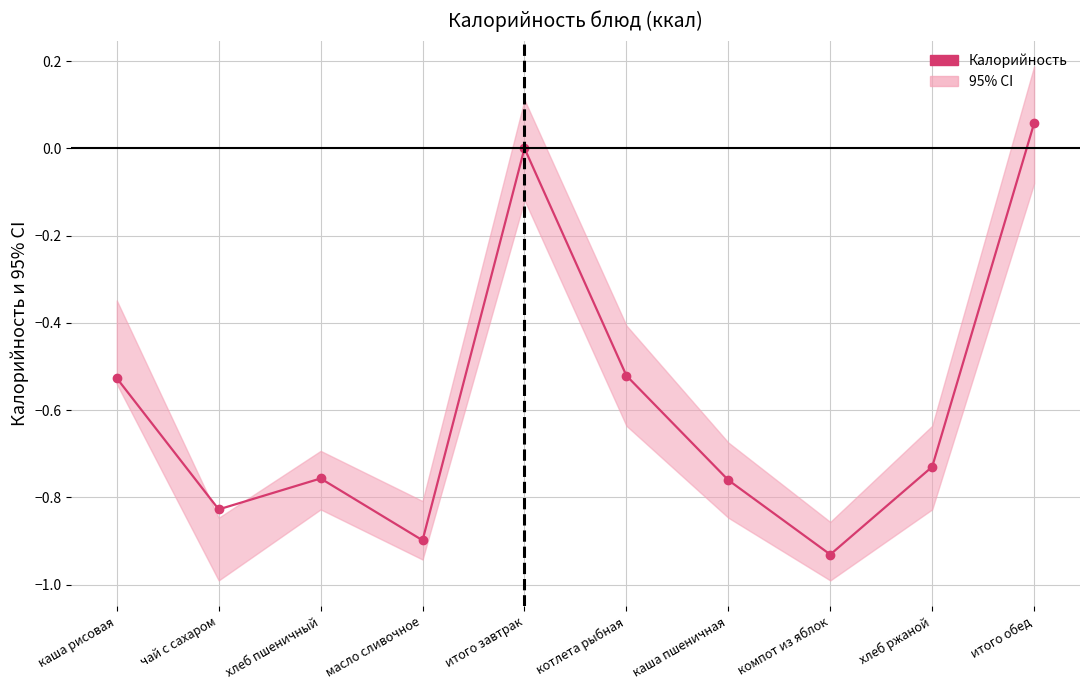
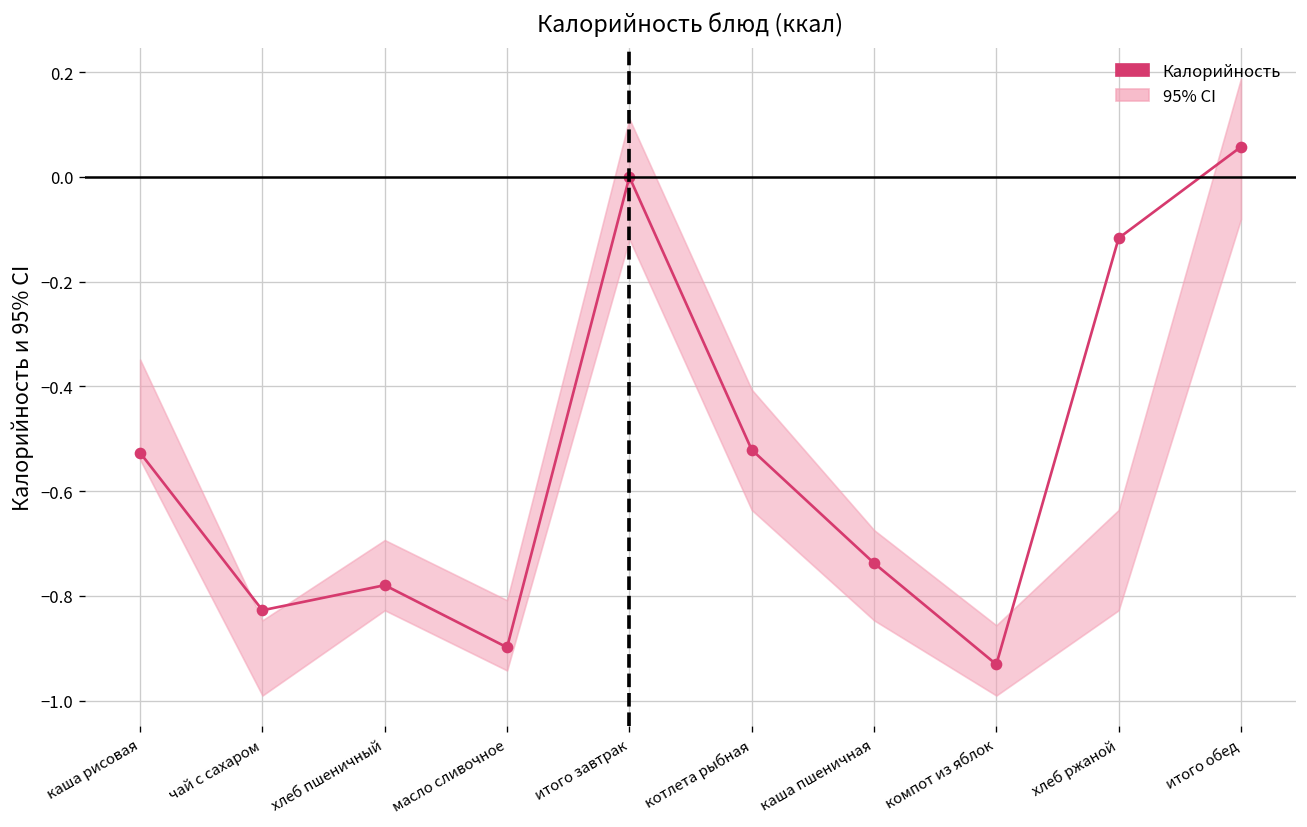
Калорийность, хлеб пшеничный: -0.76 -> -0.78
Калорийность, каша пшеничная: -0.76 -> -0.74
Калорийность, хлеб ржаной: -0.73 -> -0.12
